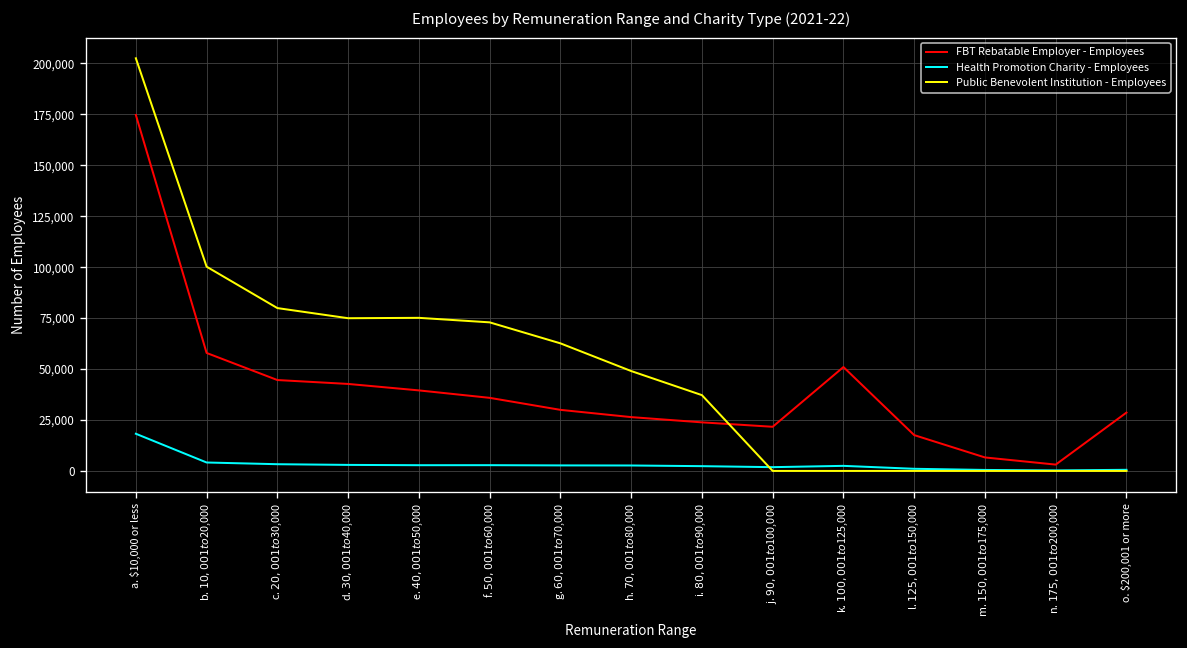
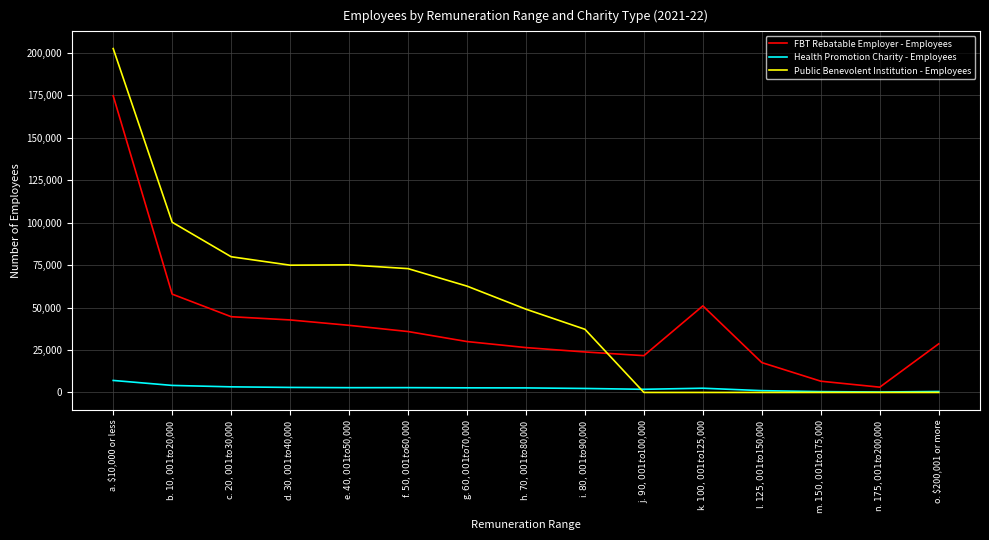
Health Promotion Charity - Employees, a. $10,000 or less: 18,000 -> 7,000
